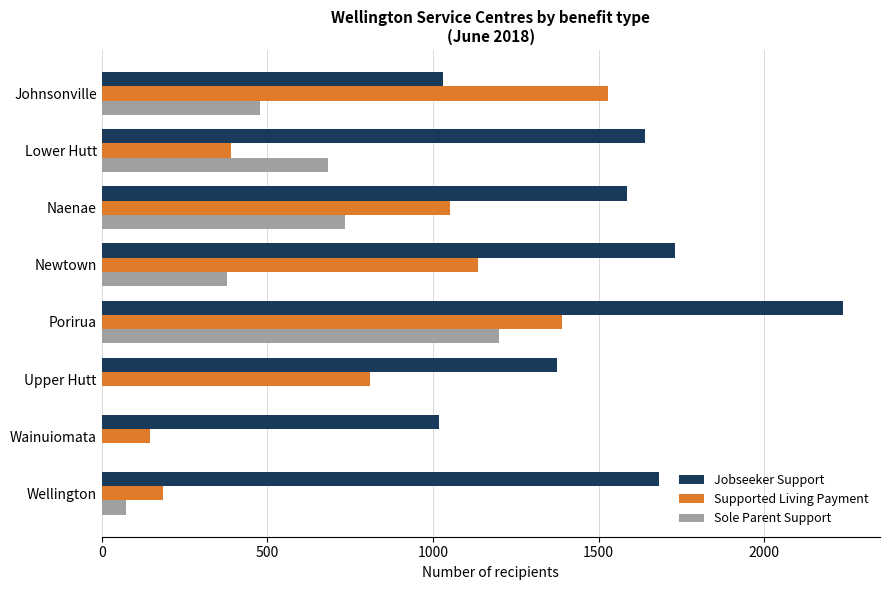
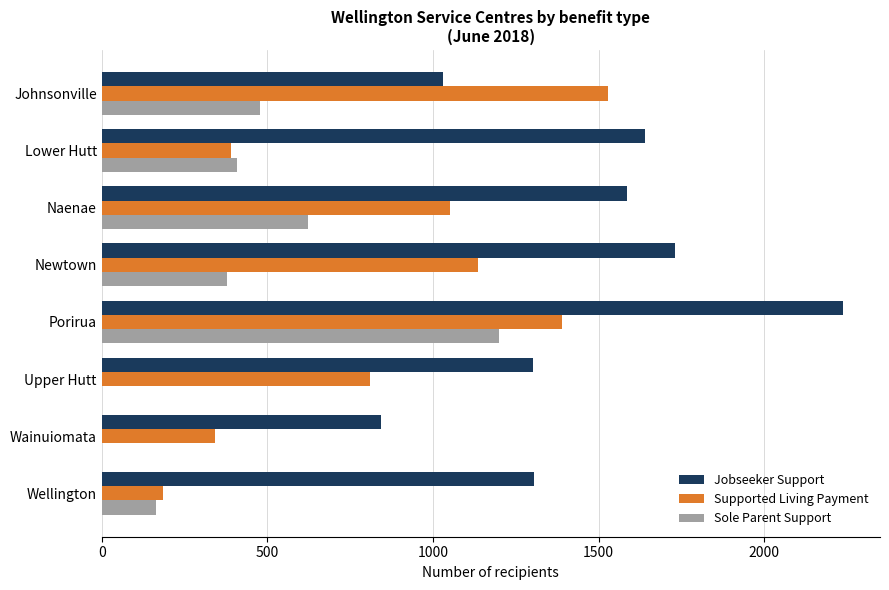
Sole Parent Support, Lower Hutt: 680 -> 410
Sole Parent Support, Naenae: 730 -> 620
Jobseeker Support, Upper Hutt: 1370 -> 1300
Jobseeker Support, Wainuiomata: 1020 -> 840
Supported Living Payment, Wainuiomata: 150 -> 340
Jobseeker Support, Wellington: 1680 -> 1300
Sole Parent Support, Wellington: 70 -> 170
